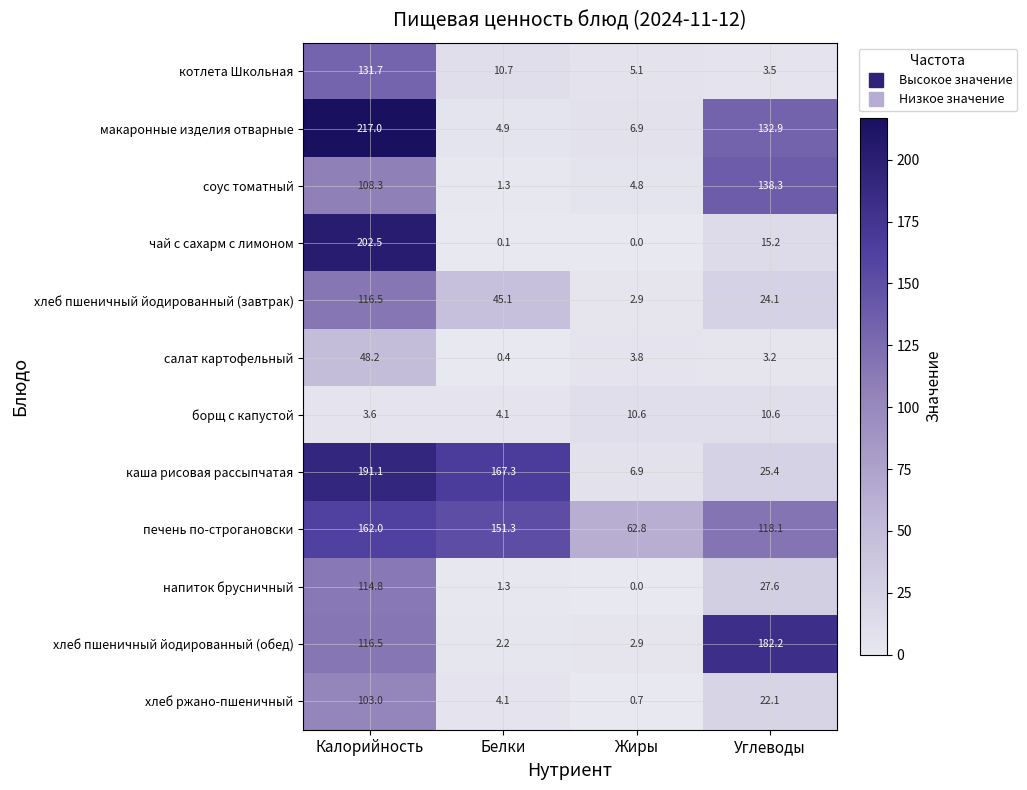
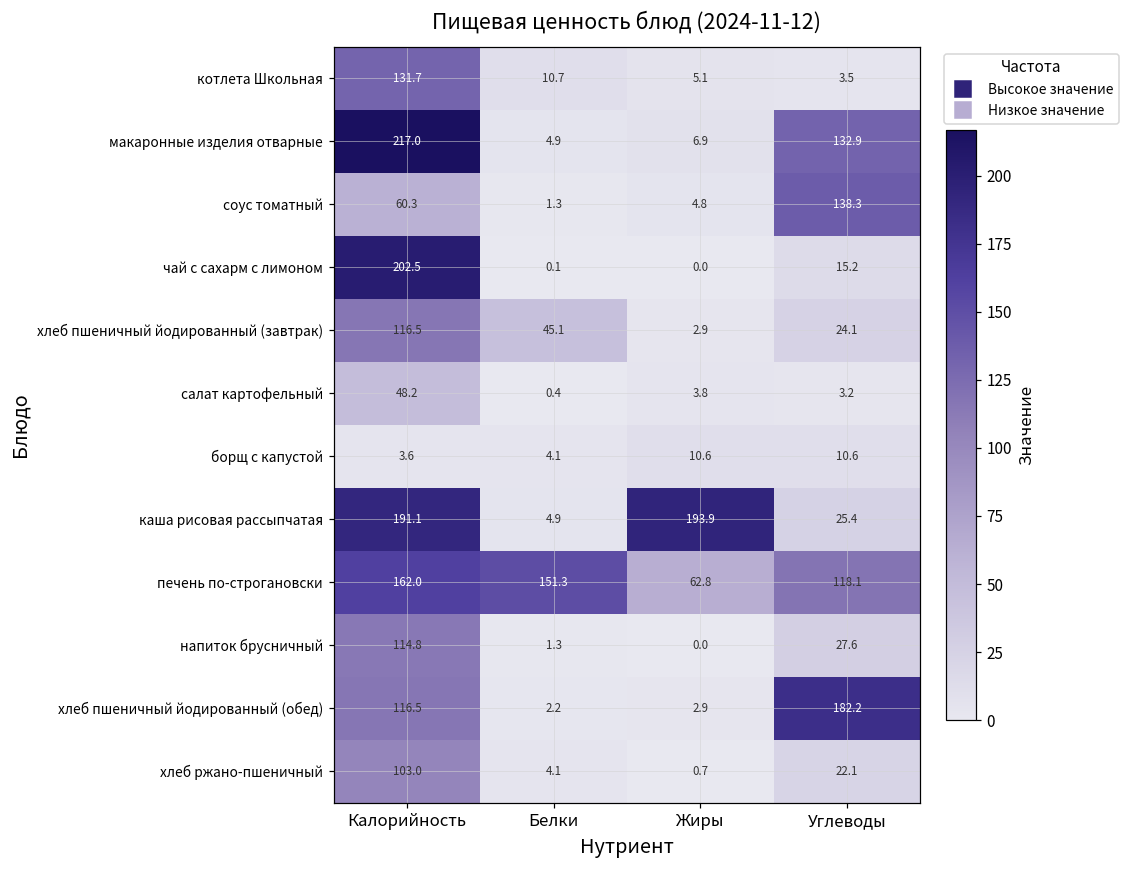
соус томатный, Калорийность: 108.3 -> 60.3
каша рисовая рассыпчатая, Белки: 167.3 -> 4.9
каша рисовая рассыпчатая, Жиры: 6.9 -> 193.9
